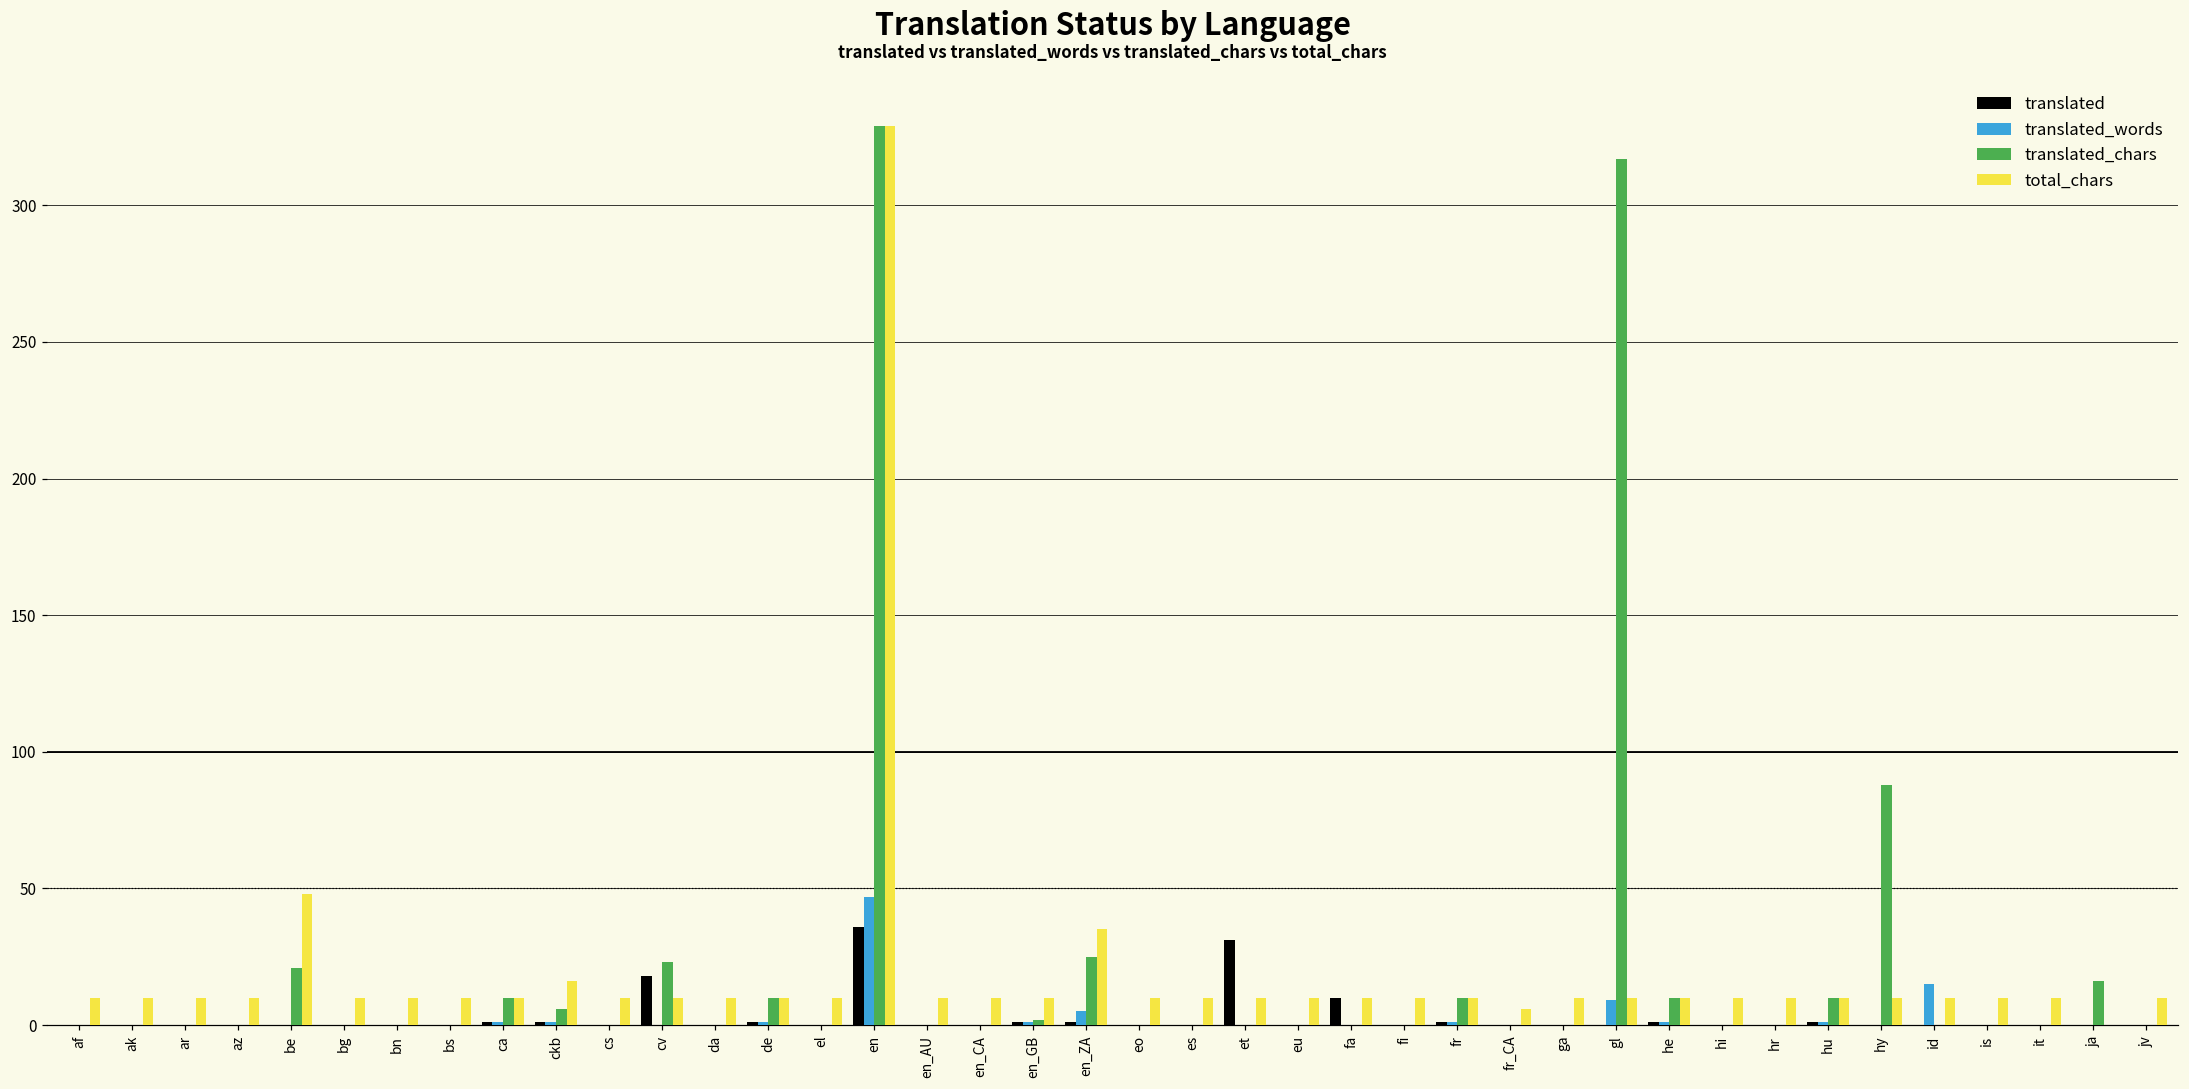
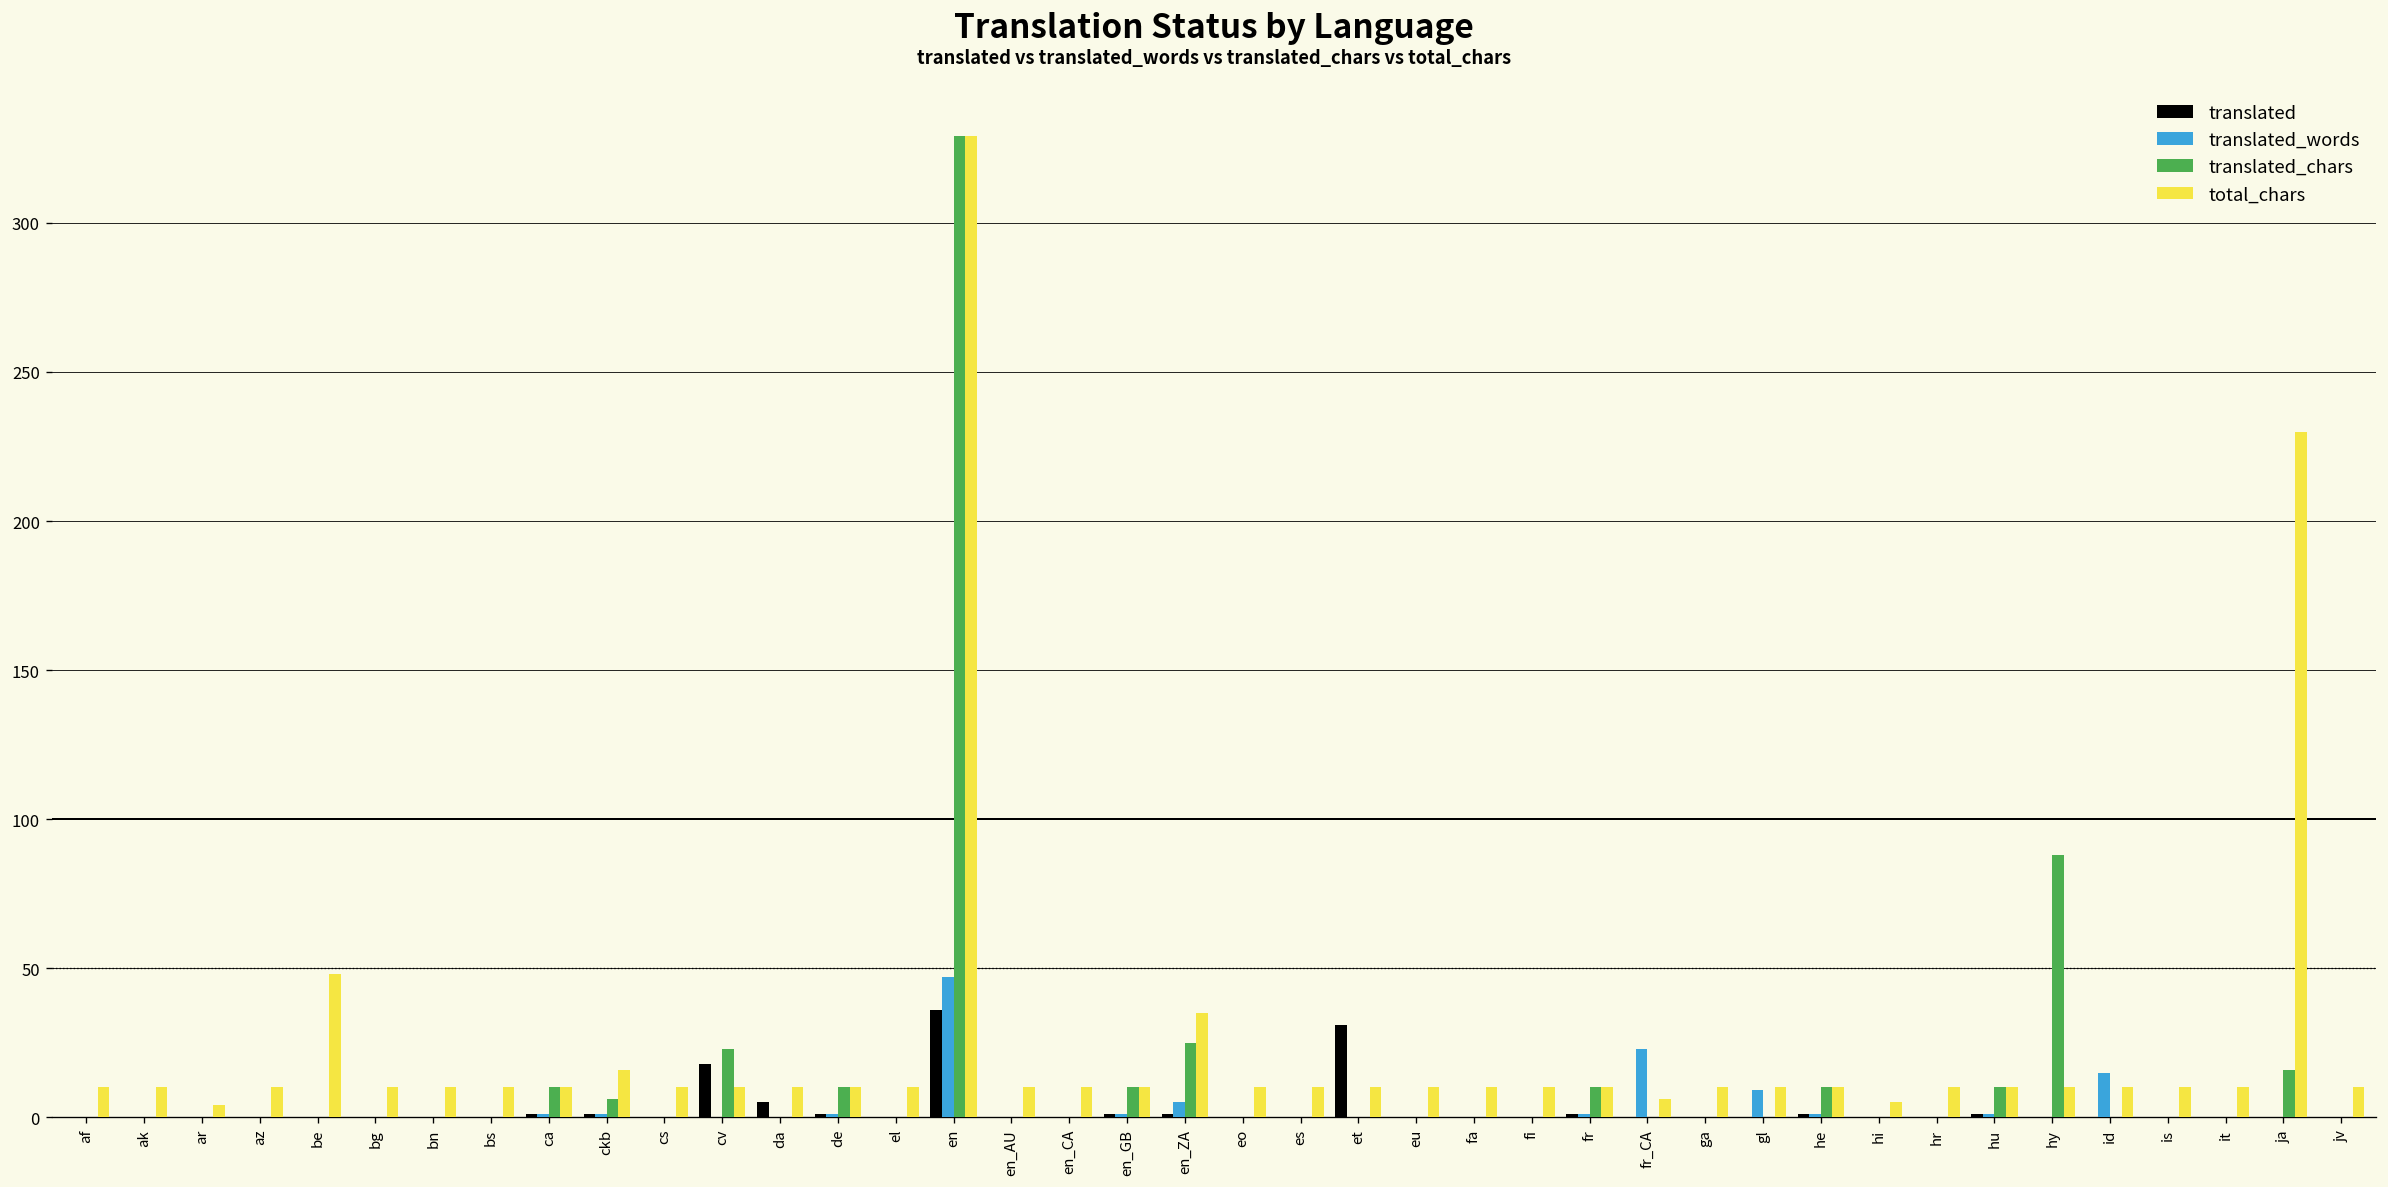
total_chars, ar: 10 -> 4
translated_chars, be: 21 -> 0
translated, da: 0 -> 5
translated_chars, en_GB: 2 -> 10
translated, fa: 10 -> 0
translated_words, fr_CA: 0 -> 23
translated_chars, gl: 317 -> 0
total_chars, hi: 10 -> 5
total_chars, ja: 0 -> 230
